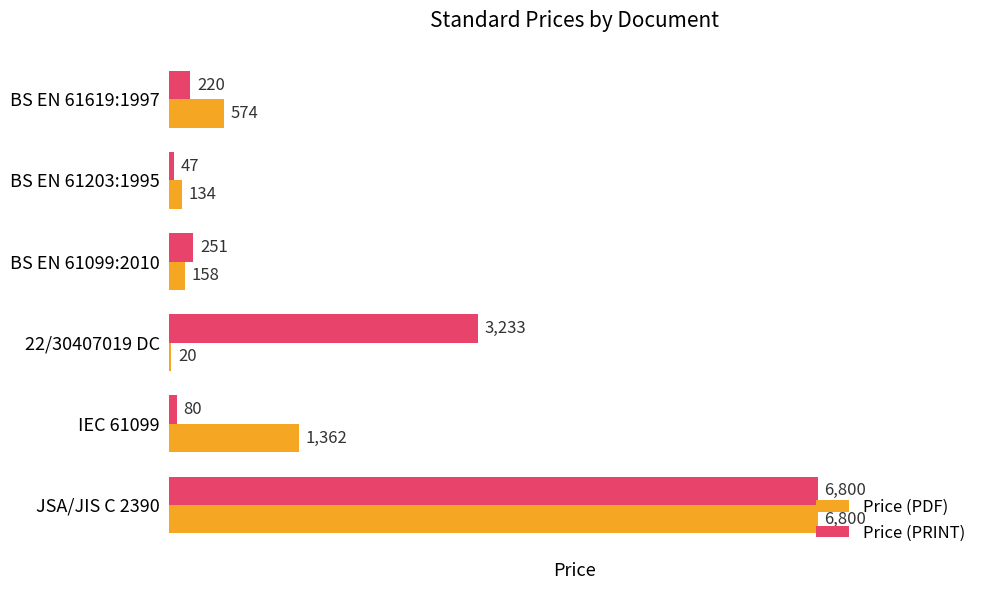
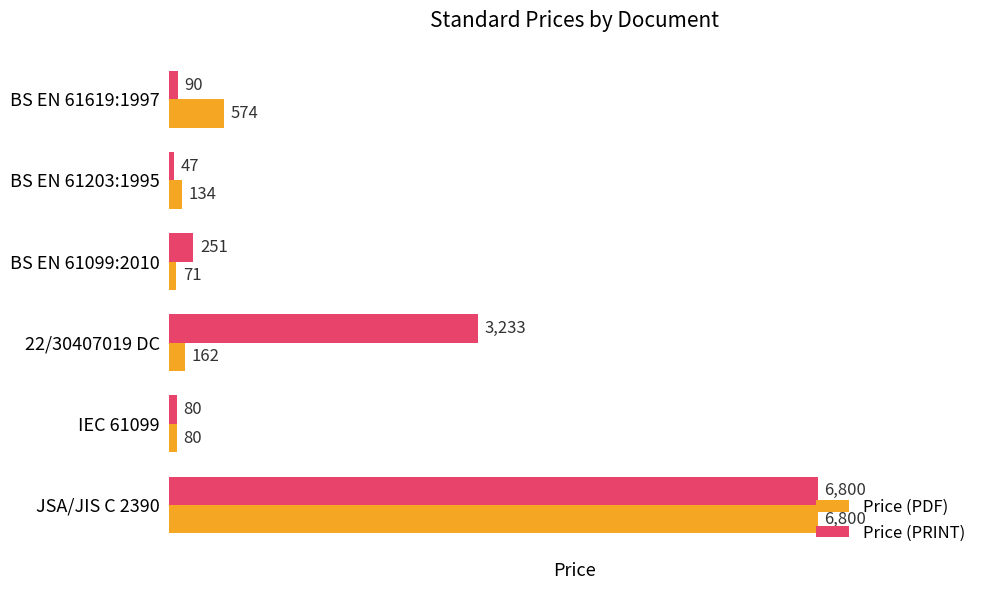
Price (PRINT), BS EN 61619:1997: 220 -> 90
Price (PDF), BS EN 61099:2010: 158 -> 71
Price (PDF), 22/30407019 DC: 20 -> 162
Price (PDF), IEC 61099: 1,362 -> 80
